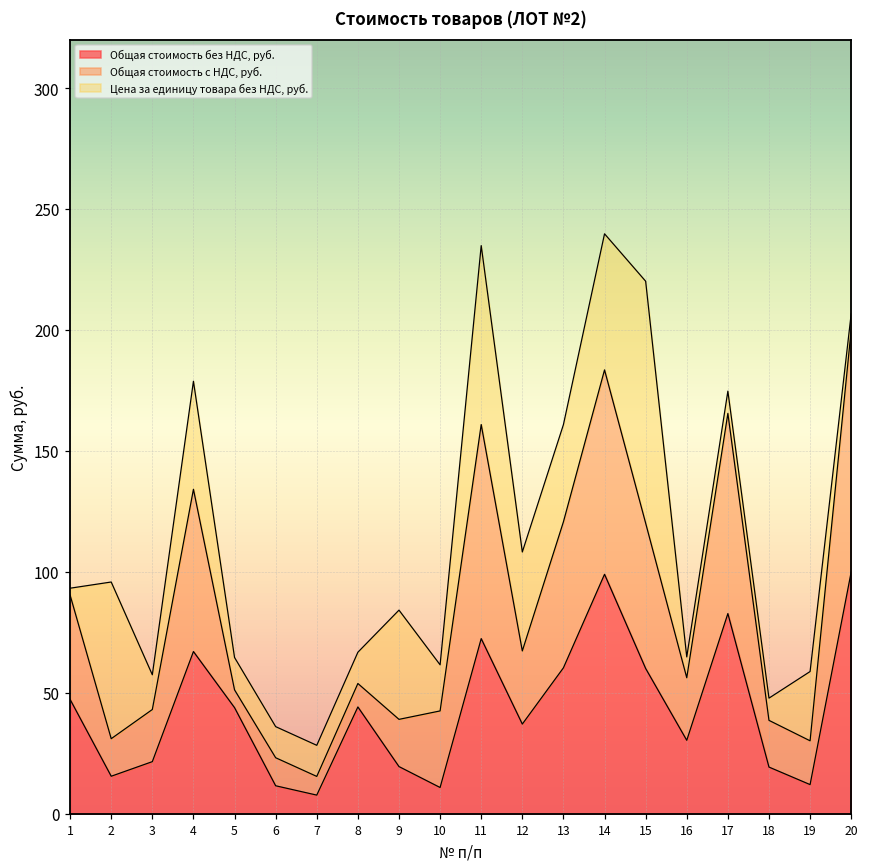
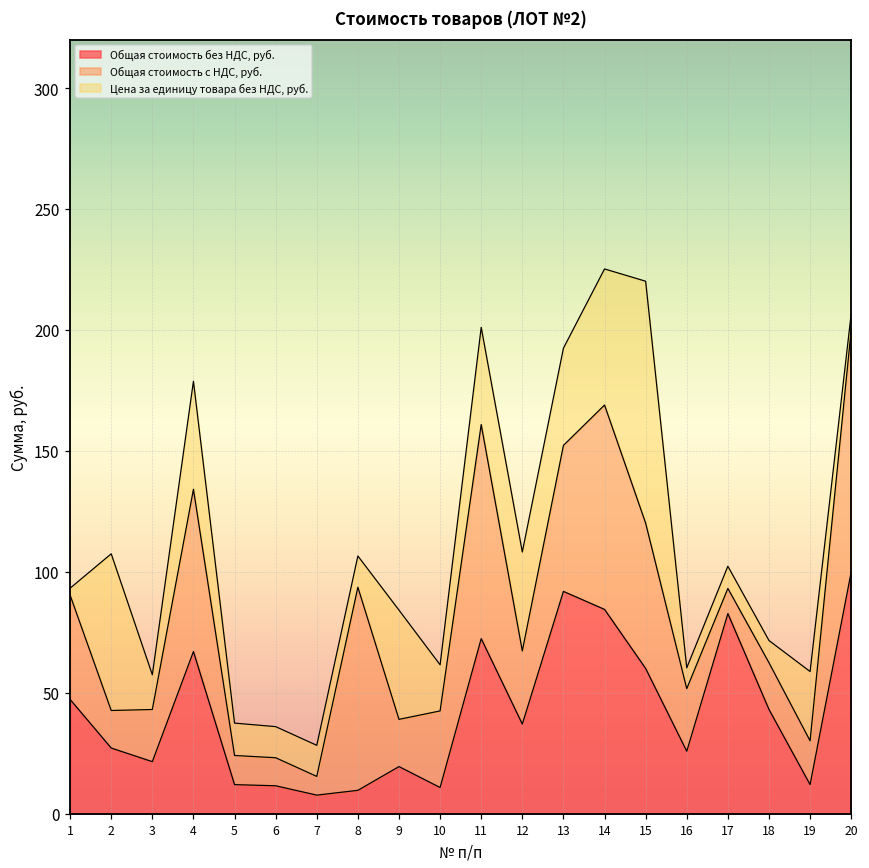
Общая стоимость без НДС, руб., 2: 16 -> 27
Общая стоимость без НДС, руб., 5: 44 -> 12
Общая стоимость с НДС, руб., 5: 7 -> 12
Общая стоимость без НДС, руб., 8: 44 -> 10
Общая стоимость с НДС, руб., 8: 10 -> 84
Цена за единицу товара без НДС, руб., 11: 74 -> 40
Общая стоимость без НДС, руб., 13: 60 -> 92
Общая стоимость без НДС, руб., 14: 99 -> 84
Общая стоимость без НДС, руб., 16: 30 -> 26
Общая стоимость с НДС, руб., 17: 83 -> 10
Общая стоимость без НДС, руб., 18: 19 -> 43
